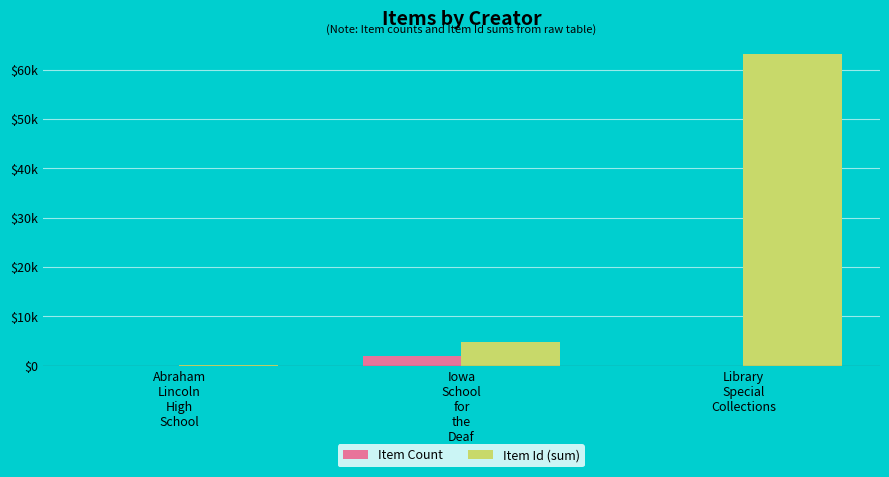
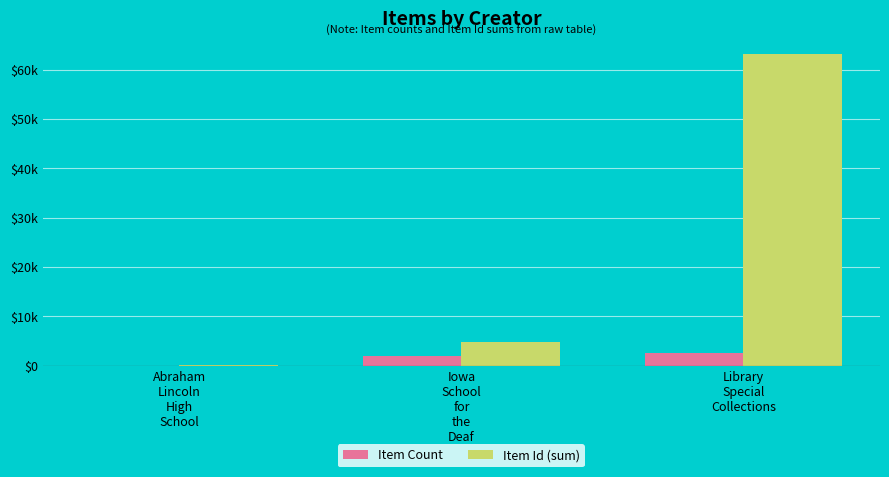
Item Count, Library Special Collections: $0 -> $3000
